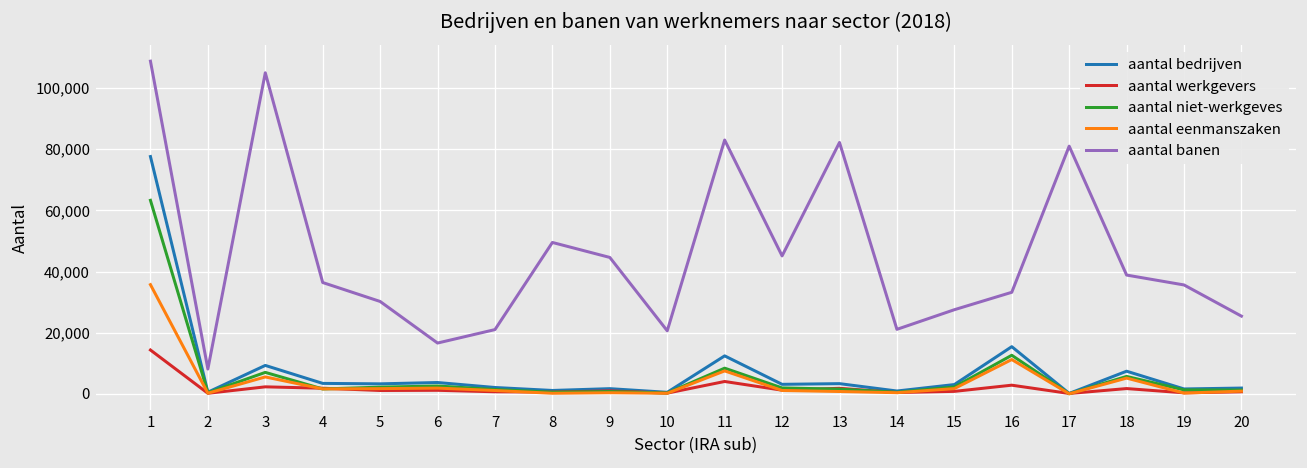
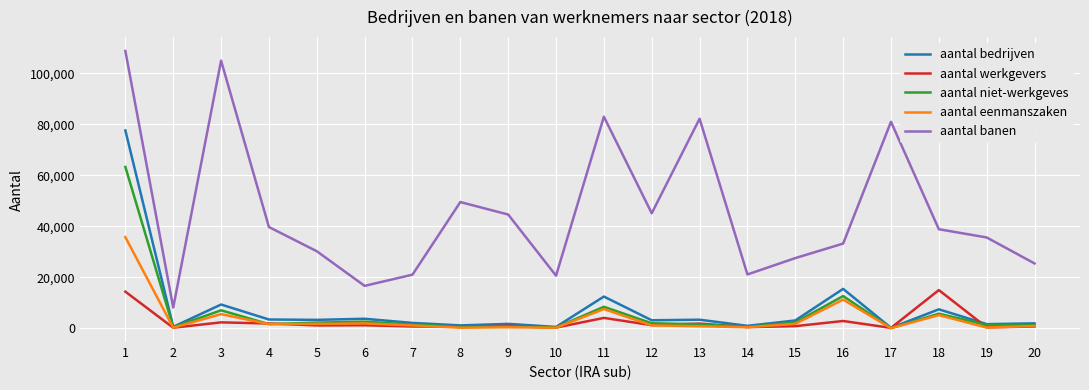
aantal banen, 4: 36,000 -> 40,000
aantal werkgevers, 18: 2,000 -> 15,000
